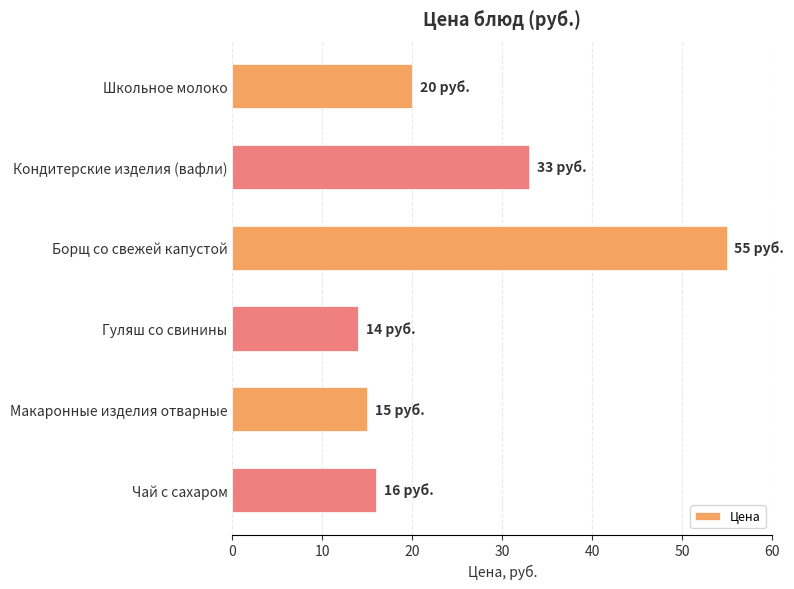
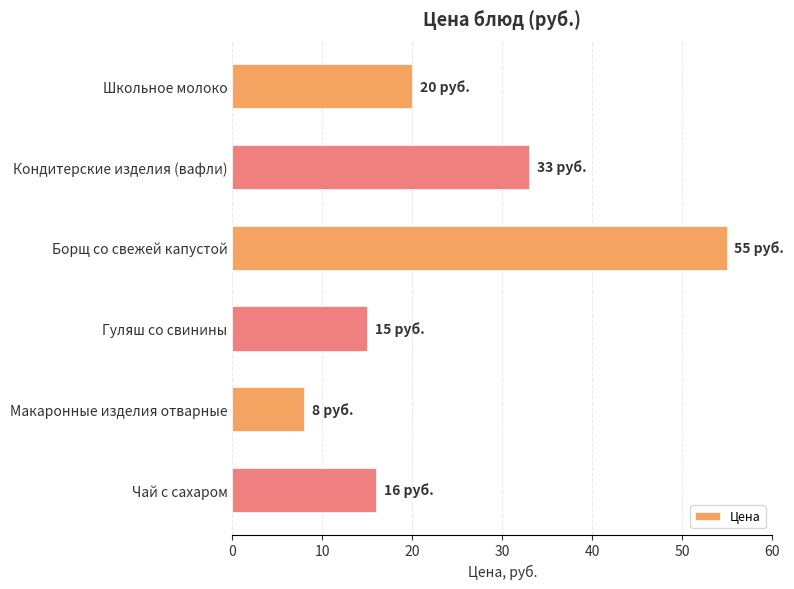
Гуляш со свинины: 14 -> 15
Макаронные изделия отварные: 15 -> 8
